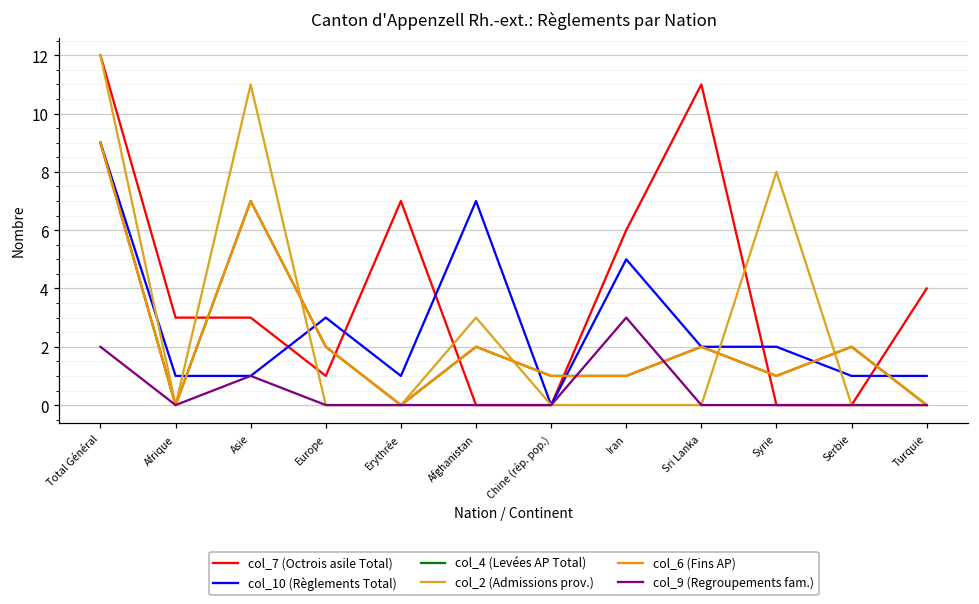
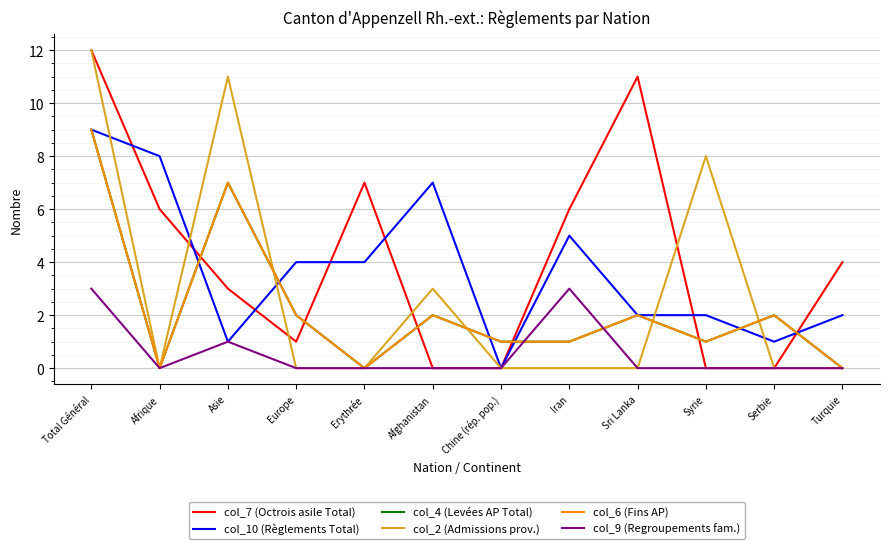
col_9 (Regroupements fam.), Total Général: 2 -> 3
col_7 (Octrois asile Total), Afrique: 3 -> 6
col_10 (Règlements Total), Afrique: 1 -> 8
col_10 (Règlements Total), Europe: 3 -> 4
col_10 (Règlements Total), Erythrée: 1 -> 4
col_10 (Règlements Total), Turquie: 1 -> 2
